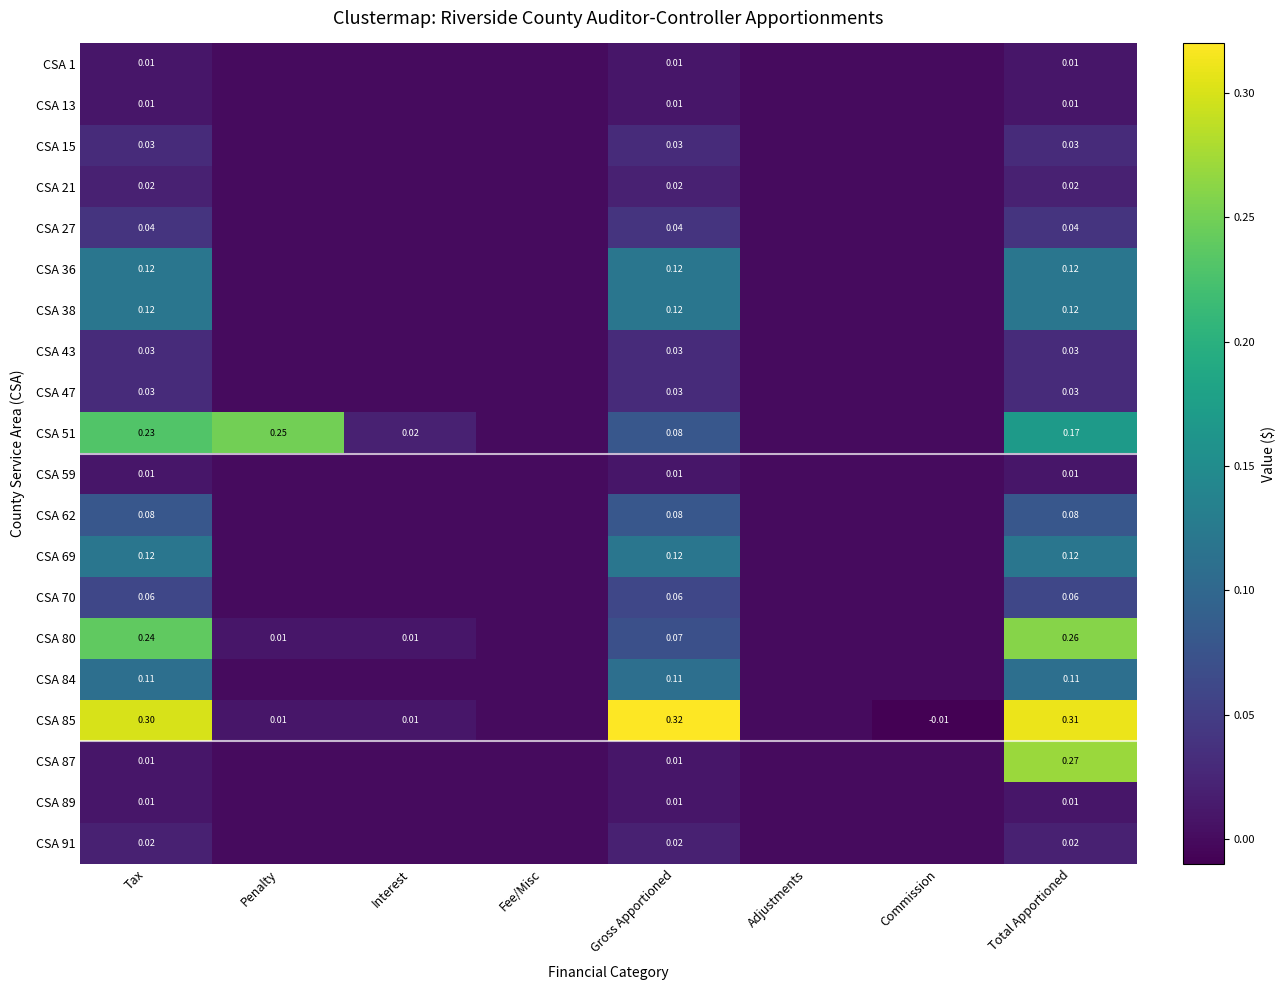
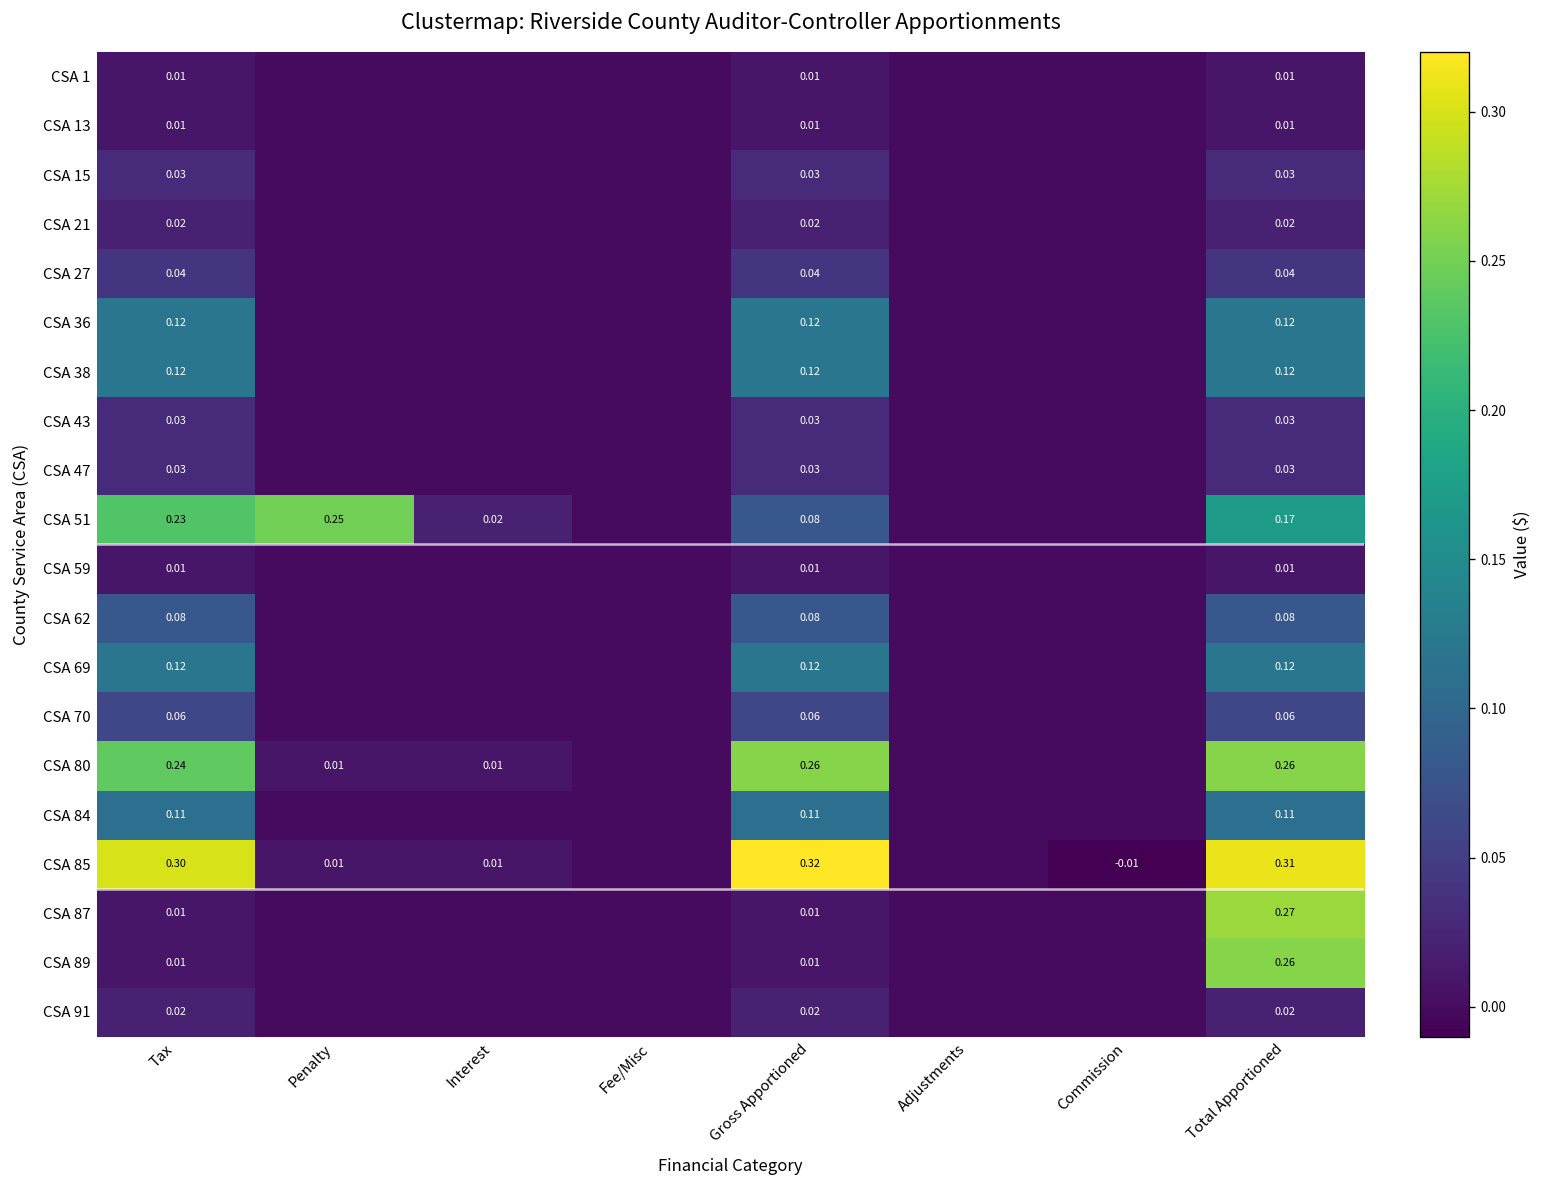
CSA 80, Gross Apportioned: 0.07 -> 0.26
CSA 89, Total Apportioned: 0.01 -> 0.26
